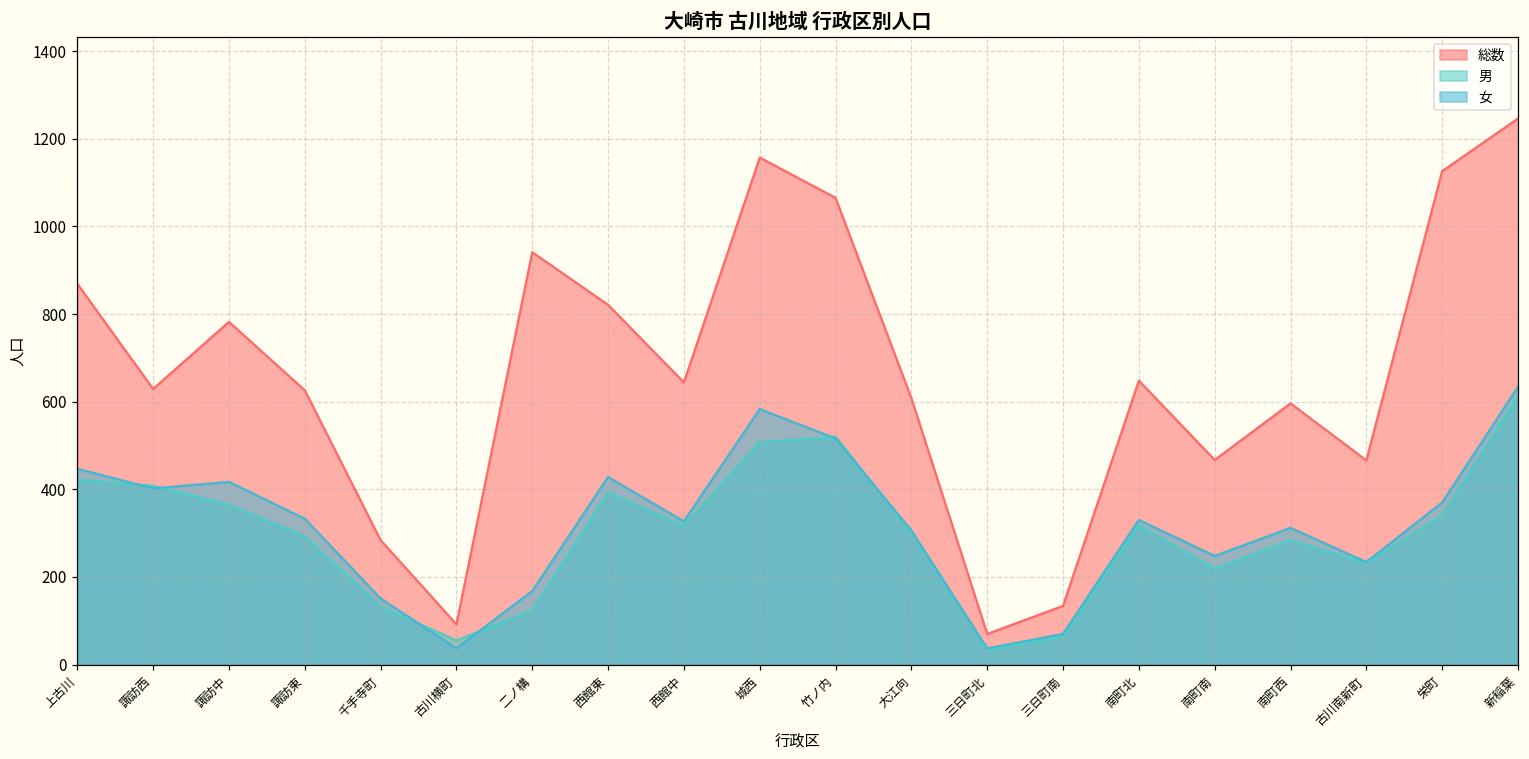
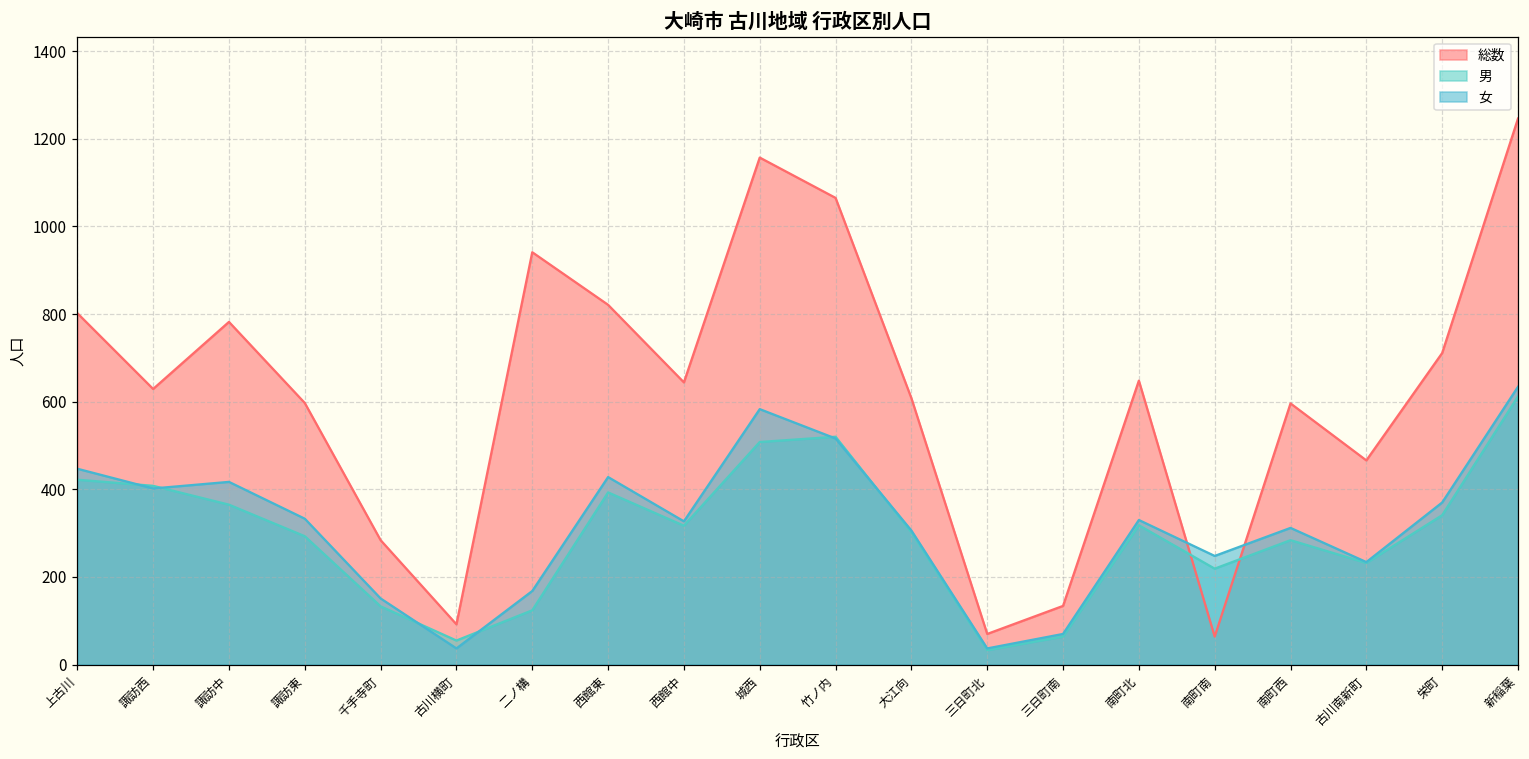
総数, 上古川: 870 -> 800
総数, 諏訪東: 630 -> 600
総数, 南町南: 470 -> 60
総数, 栄町: 1130 -> 710
